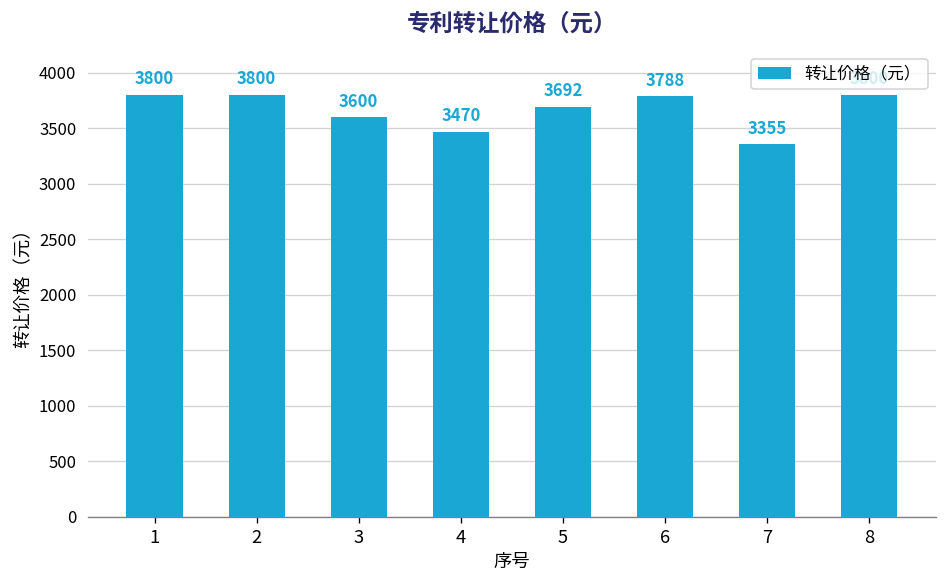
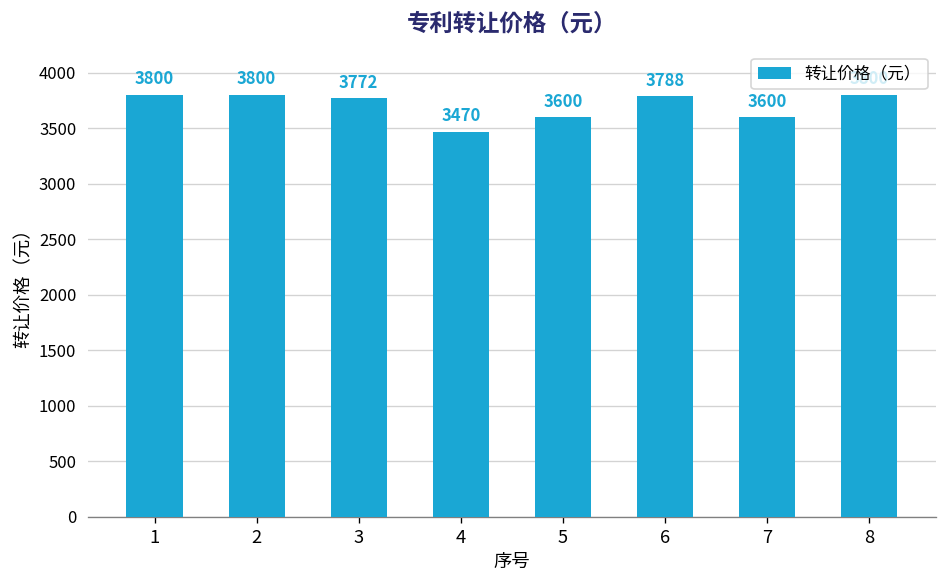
3: 3600 -> 3772
5: 3692 -> 3600
7: 3355 -> 3600
